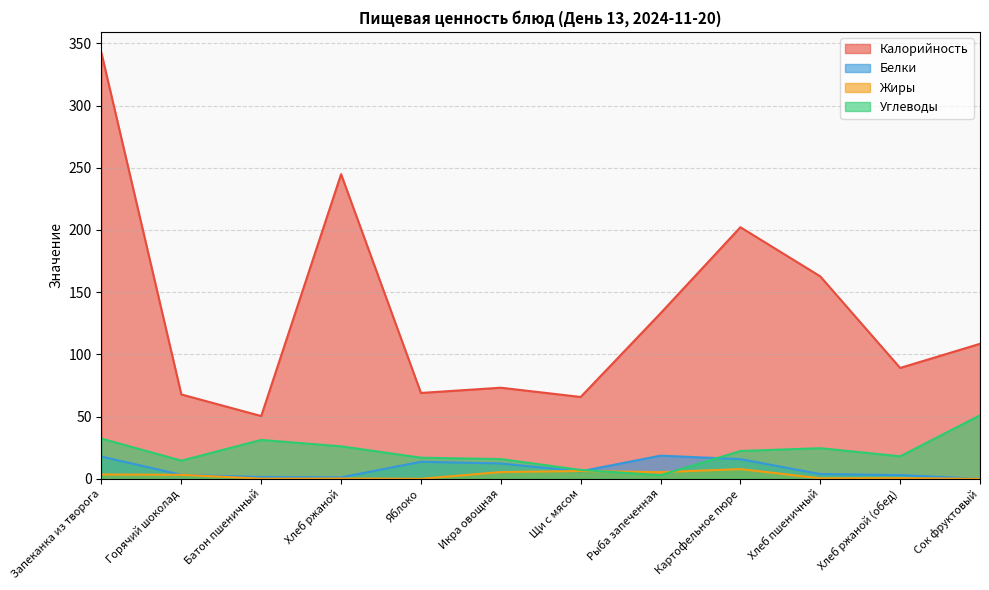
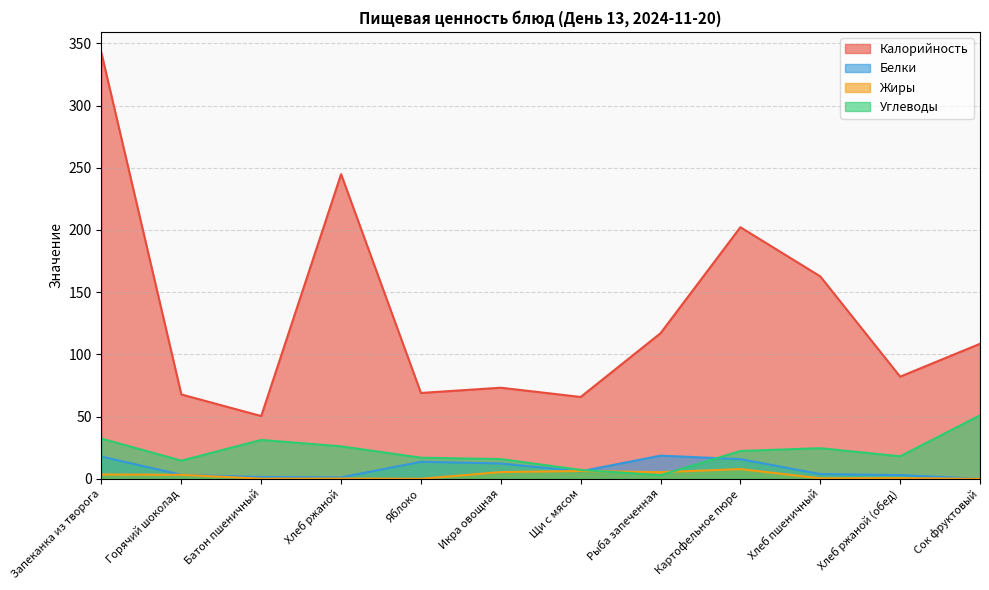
Калорийность, Рыба запеченная: 133 -> 117
Калорийность, Хлеб ржаной (обед): 89 -> 82
